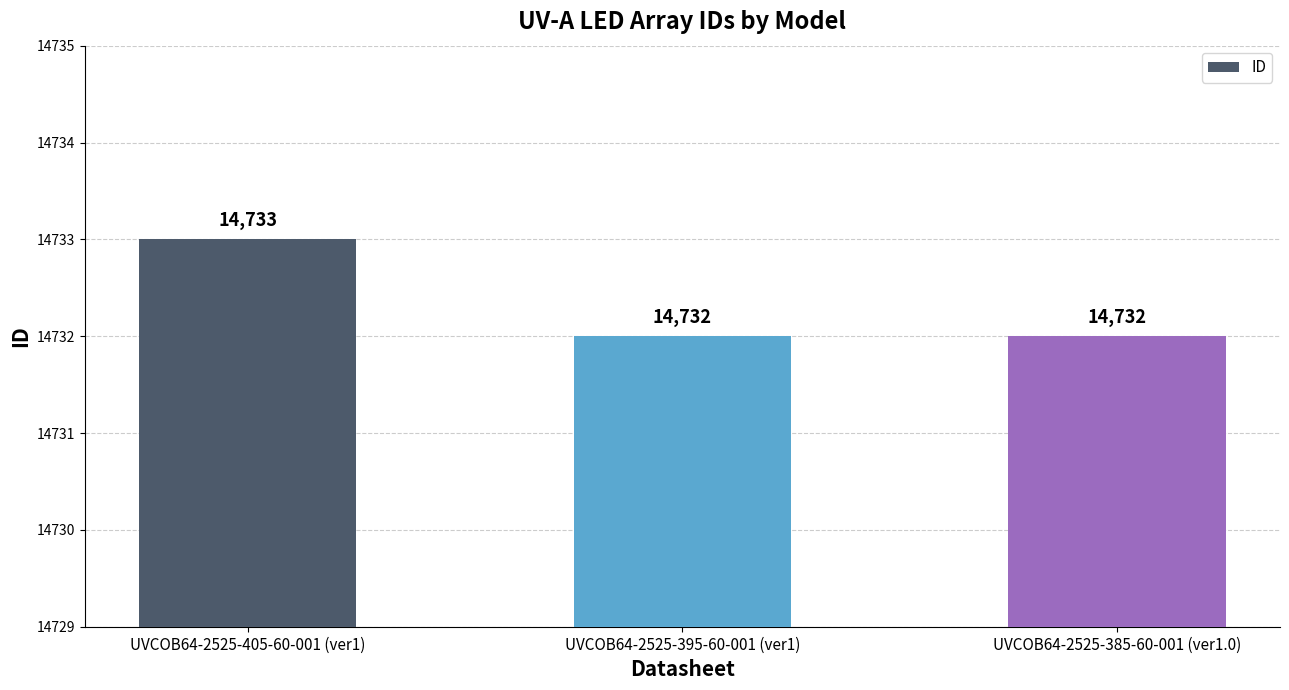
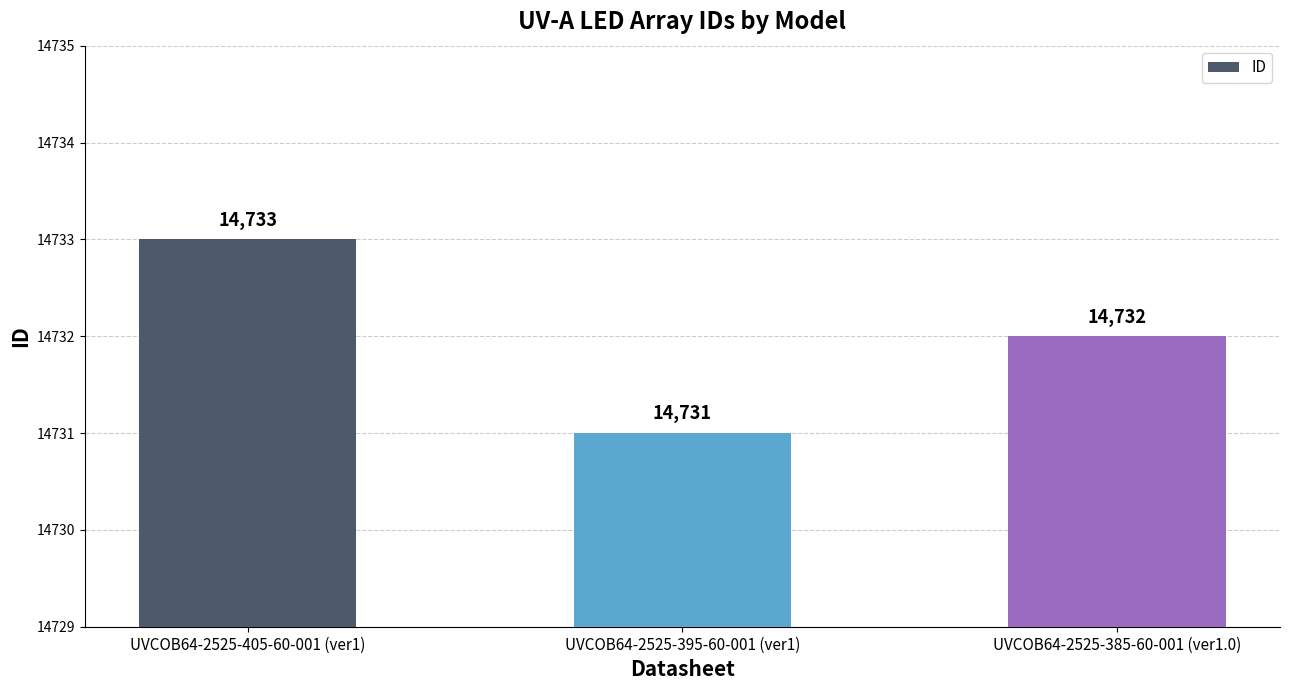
UVCOB64-2525-395-60-001 (ver1): 14,732 -> 14,731
